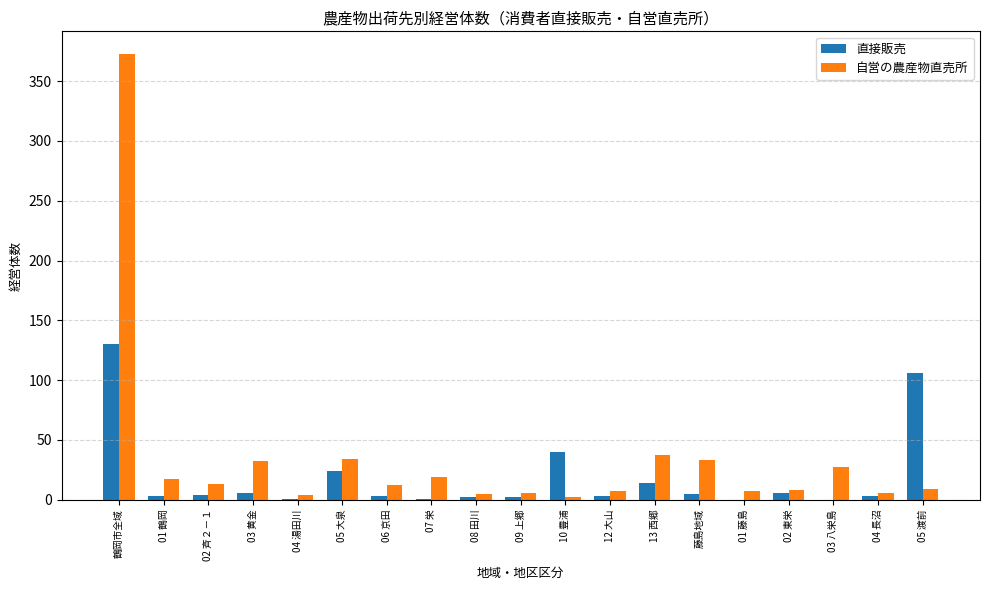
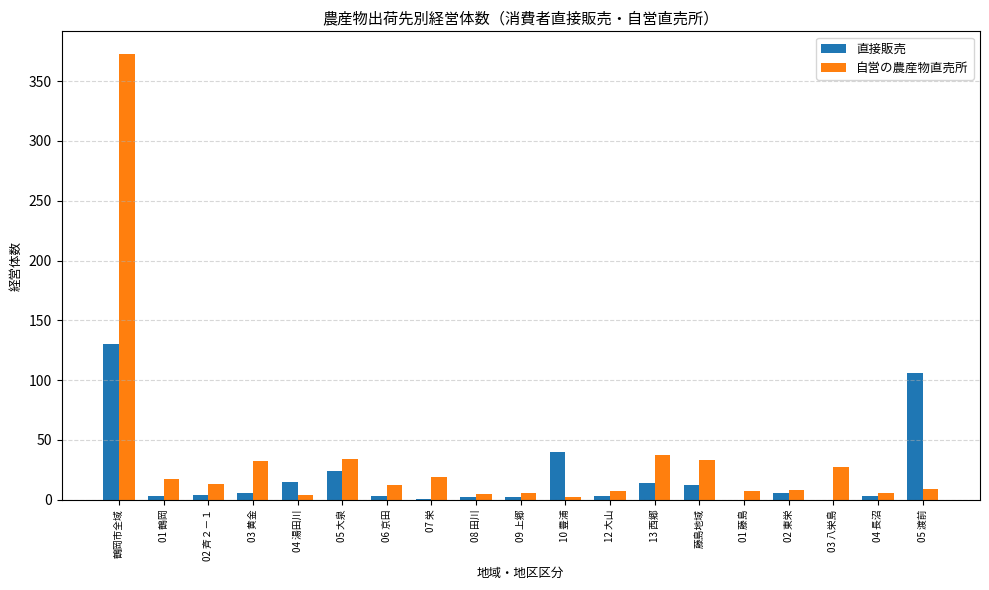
直接販売, 04 湯田川: 1 -> 15
直接販売, 藤島地域: 5 -> 12
